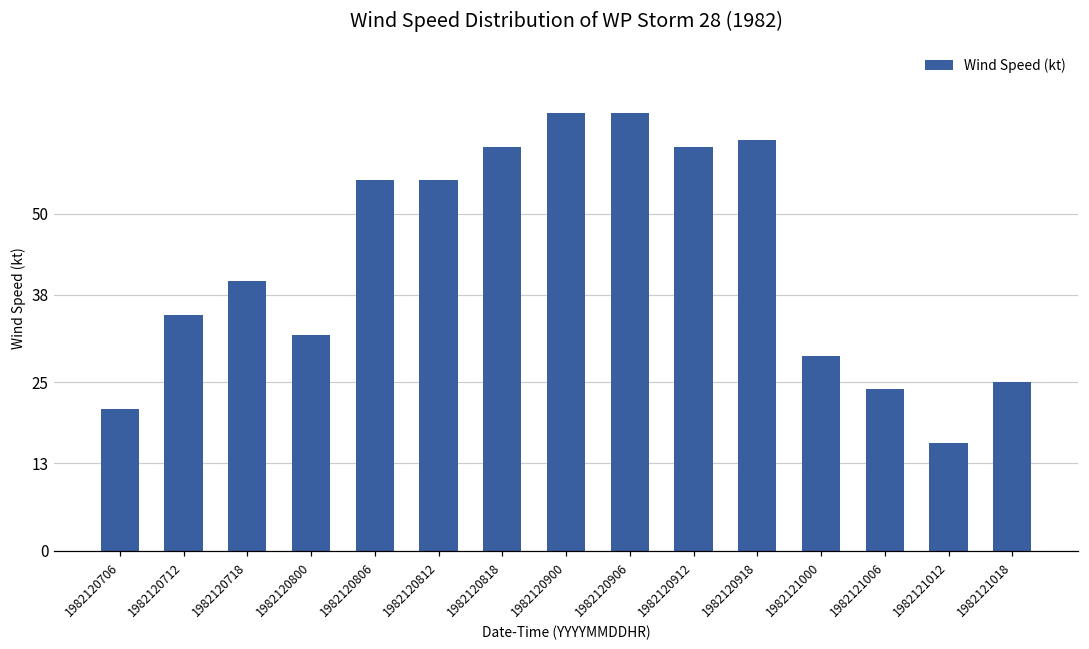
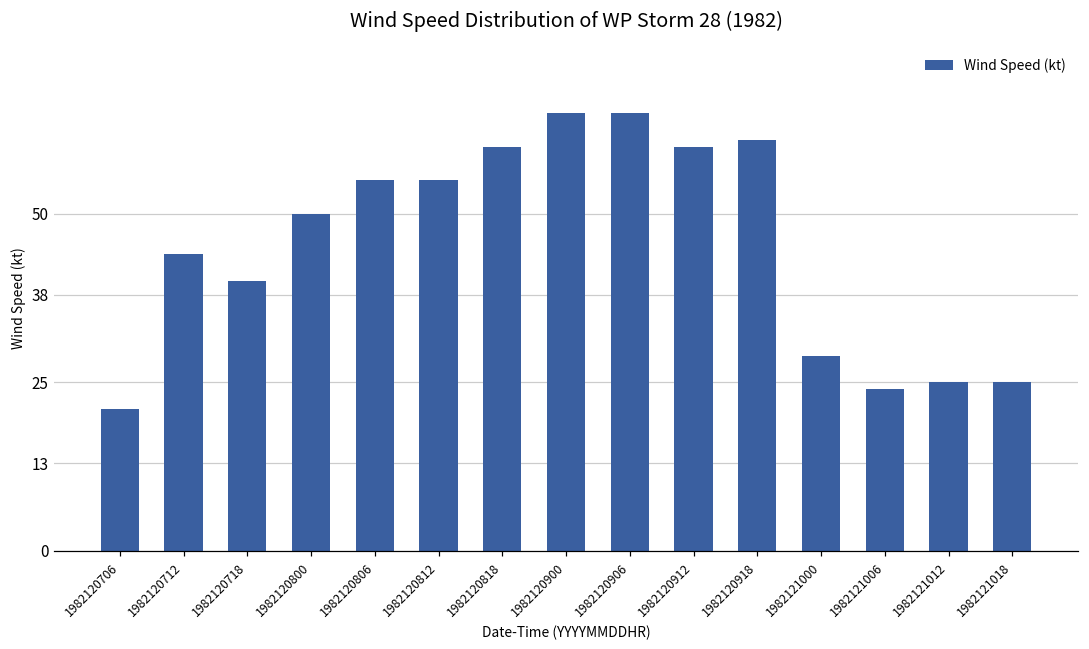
1982120712: 35 -> 44
1982120800: 32 -> 50
1982121012: 16 -> 25
